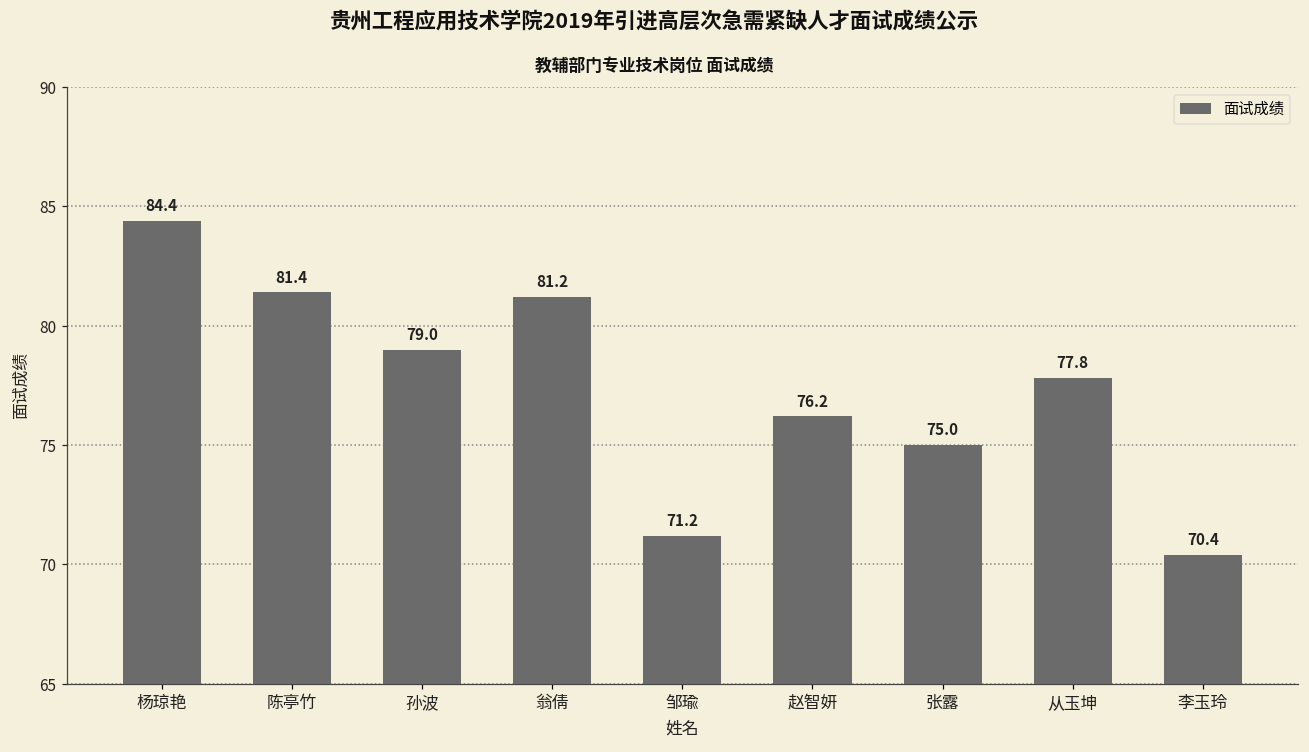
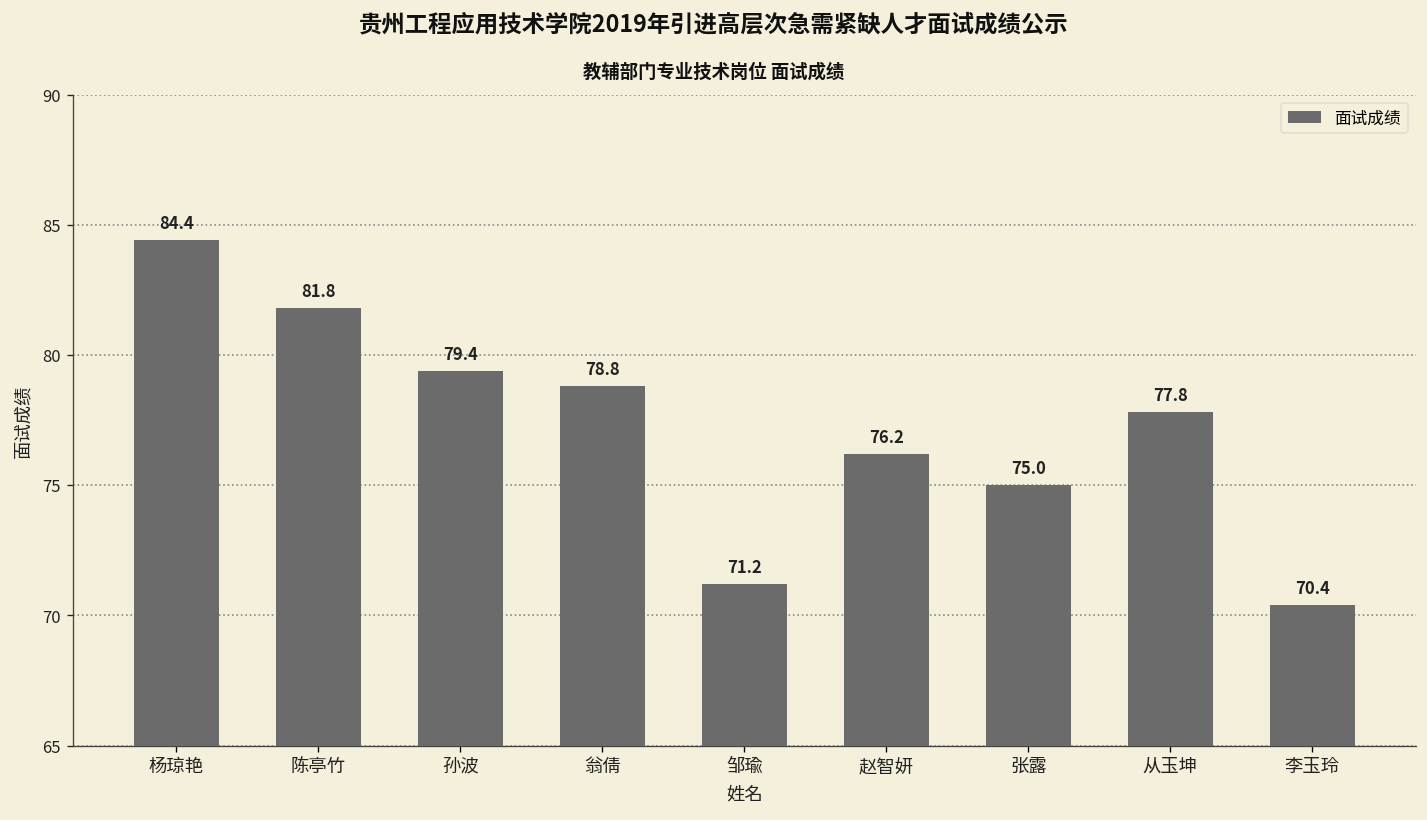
陈亭竹: 81.4 -> 81.8
孙波: 79.0 -> 79.4
翁倩: 81.2 -> 78.8
